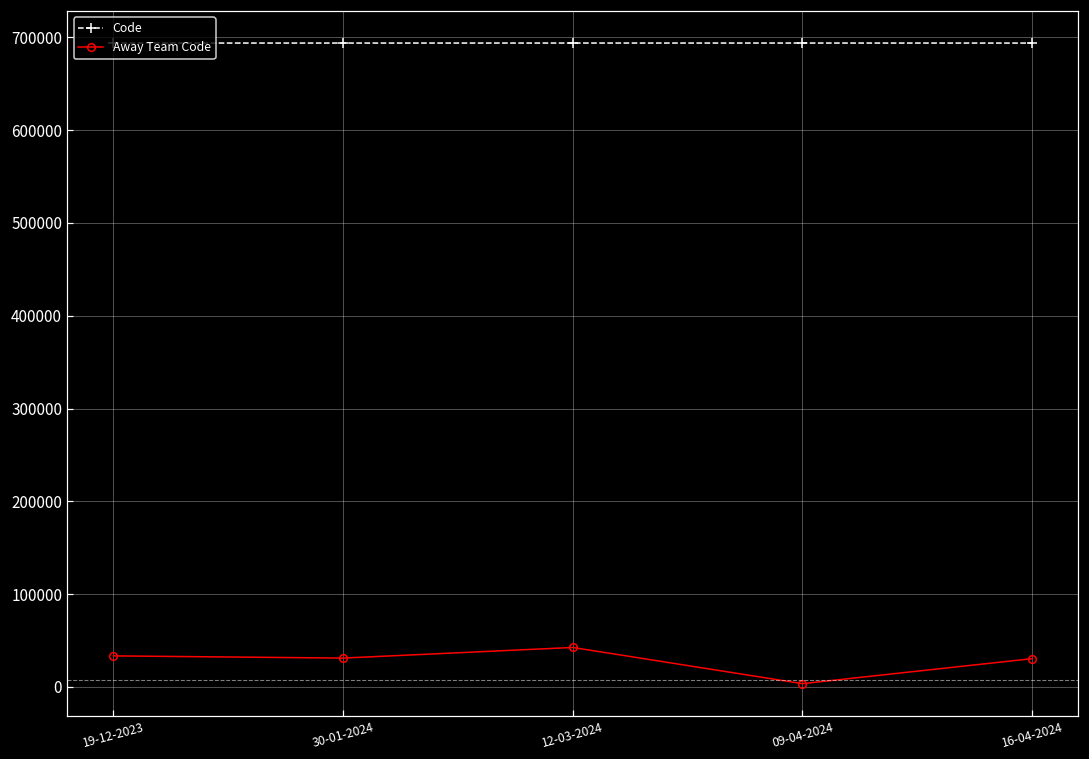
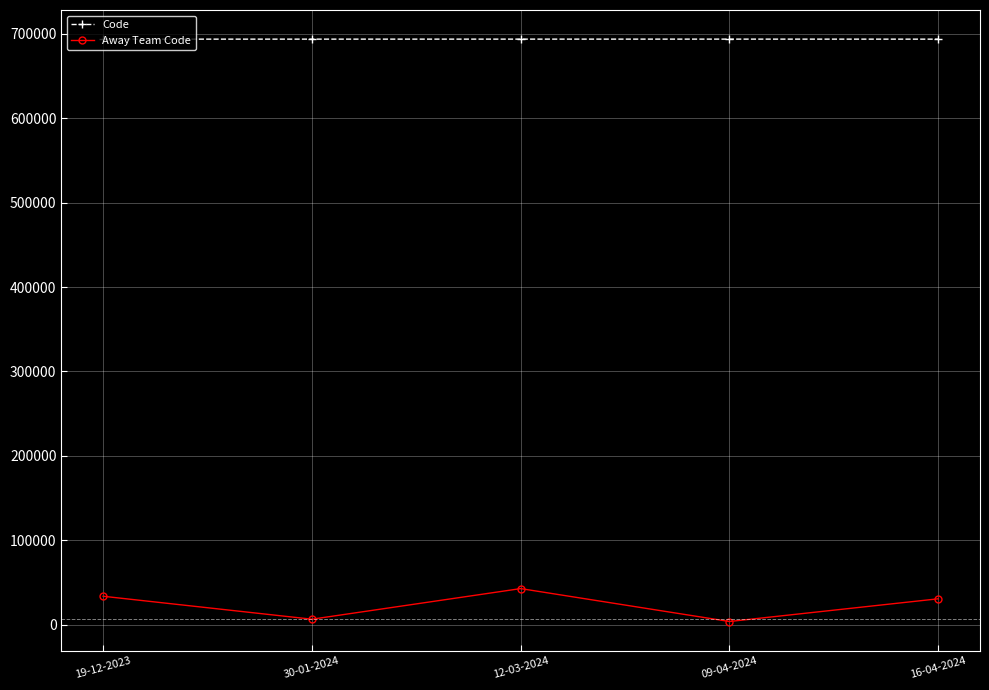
Away Team Code, 30-01-2024: 30000 -> 10000
